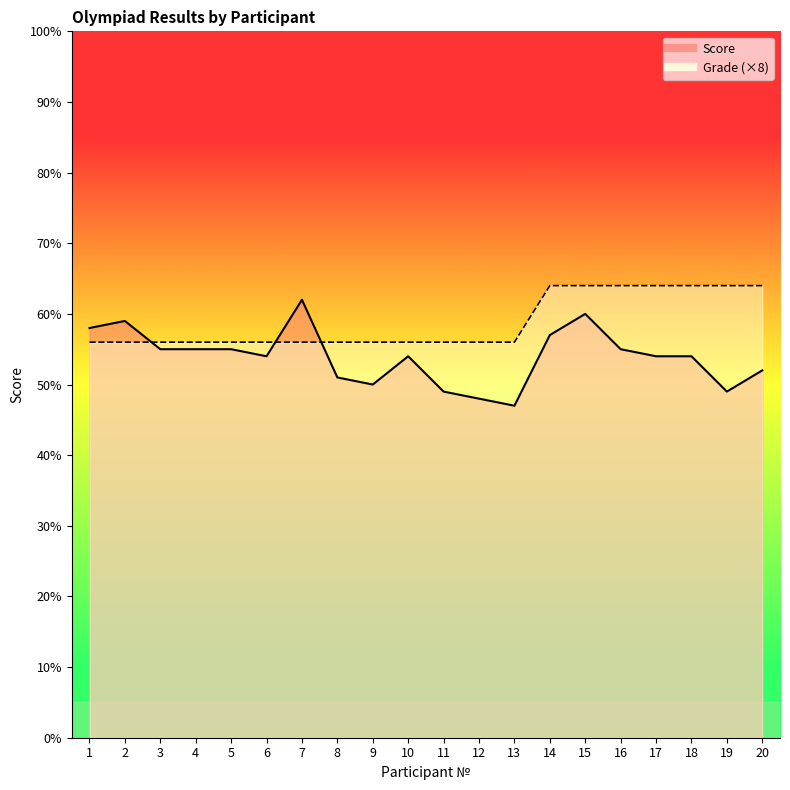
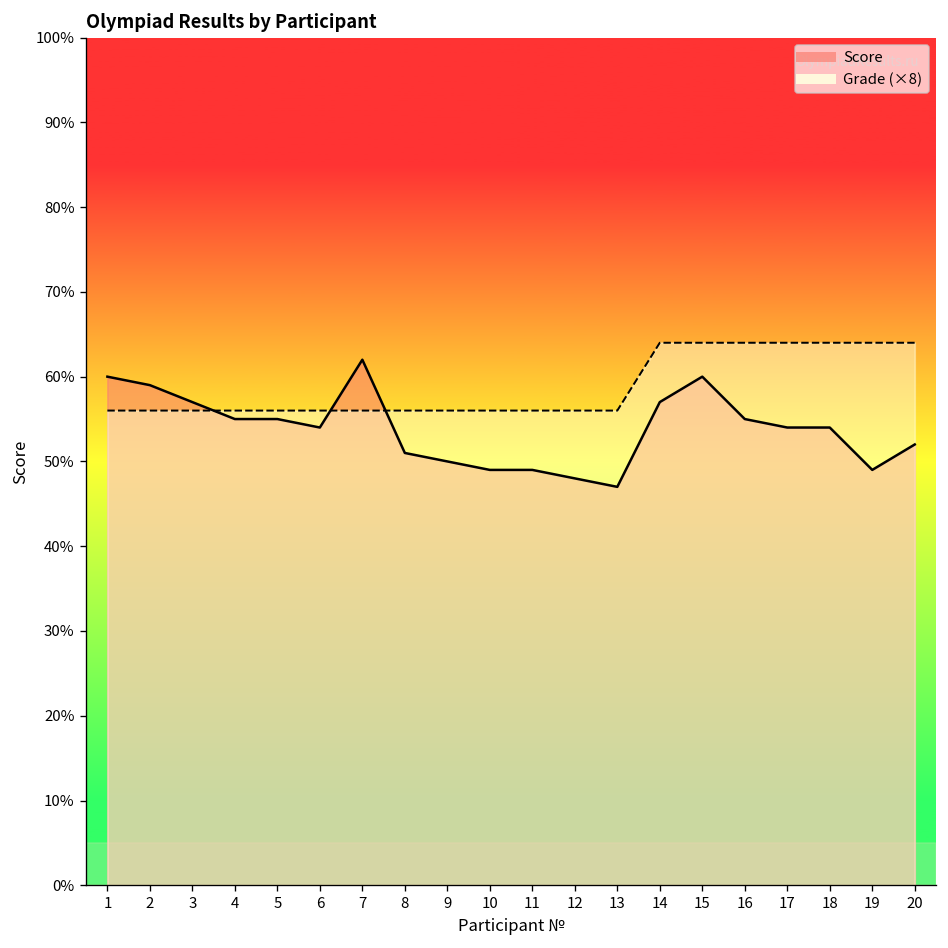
Score, 1: 58% -> 60%
Score, 3: 55% -> 57%
Score, 10: 54% -> 49%
